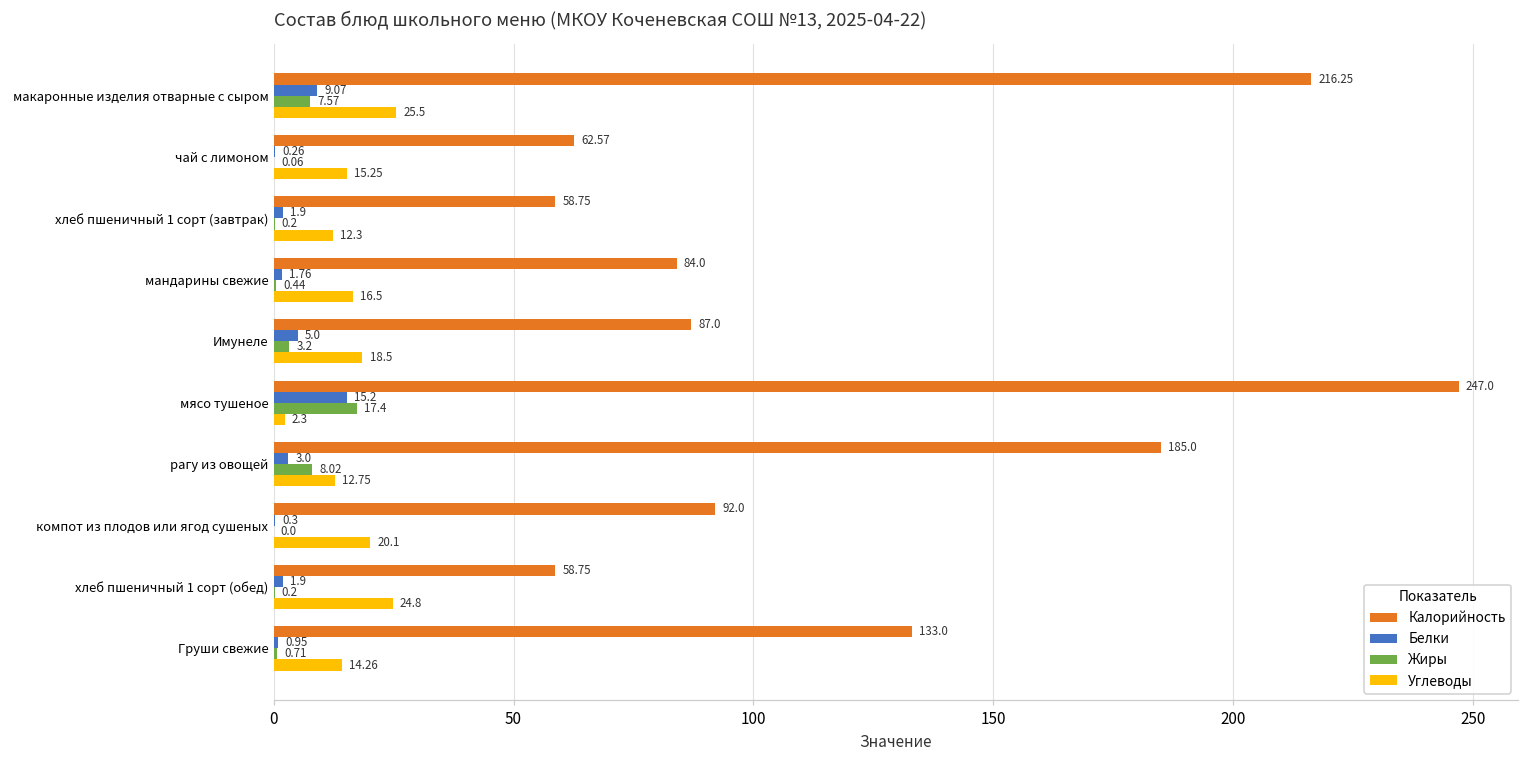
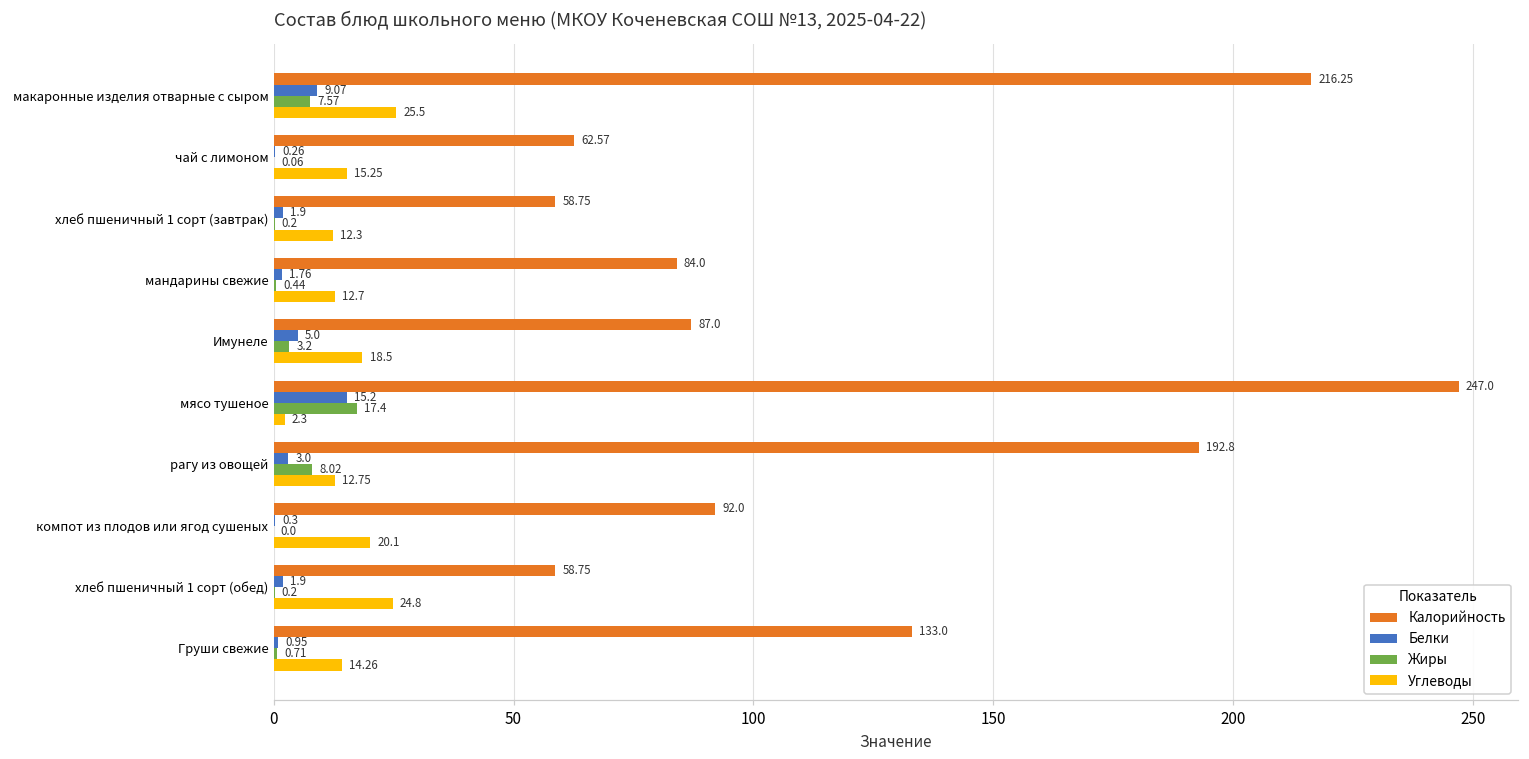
Углеводы, мандарины свежие: 16.5 -> 12.7
Калорийность, рагу из овощей: 185.0 -> 192.8
